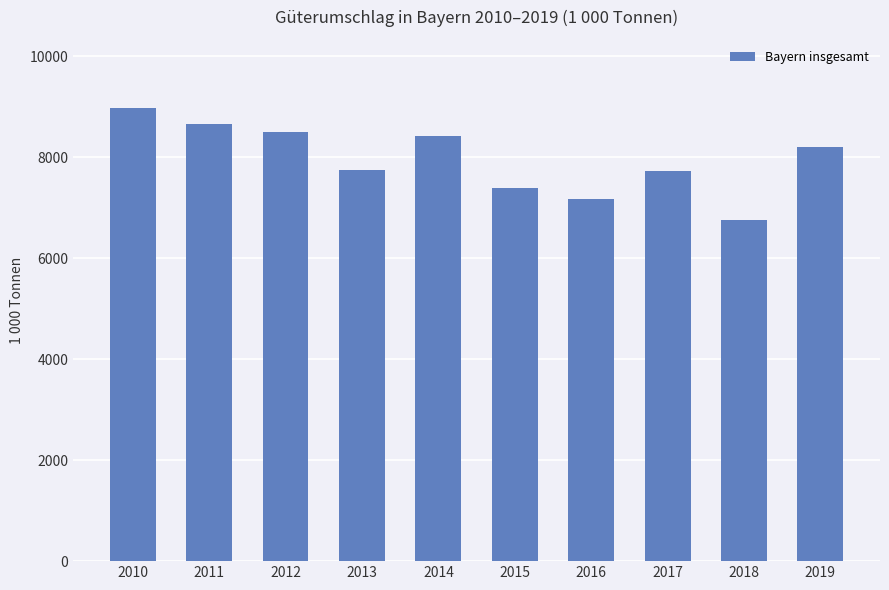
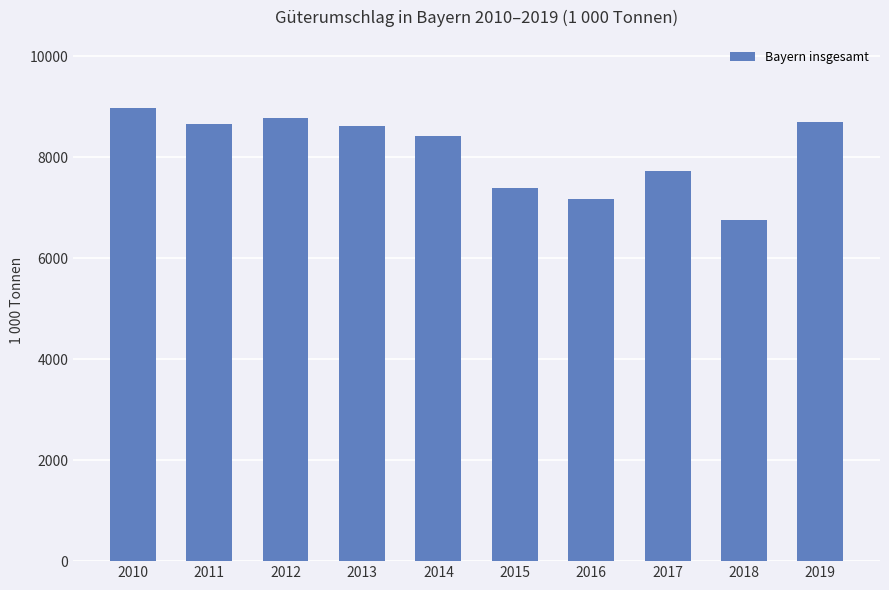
2012: 8500 -> 8800
2013: 7700 -> 8600
2019: 8200 -> 8700
